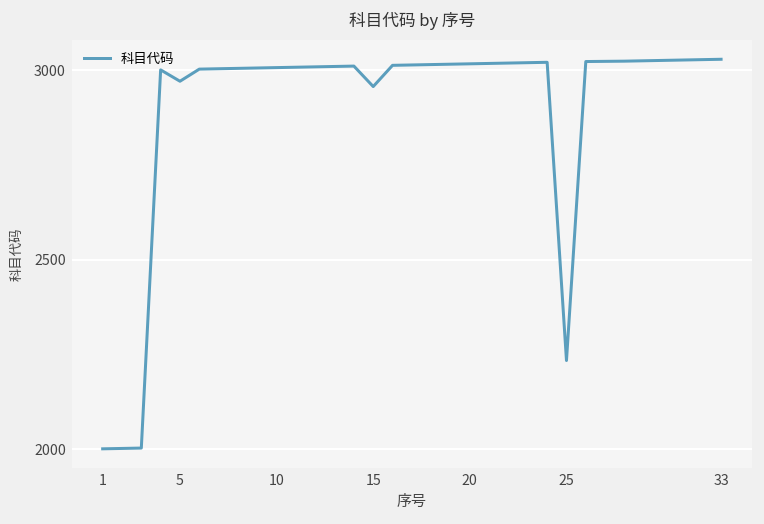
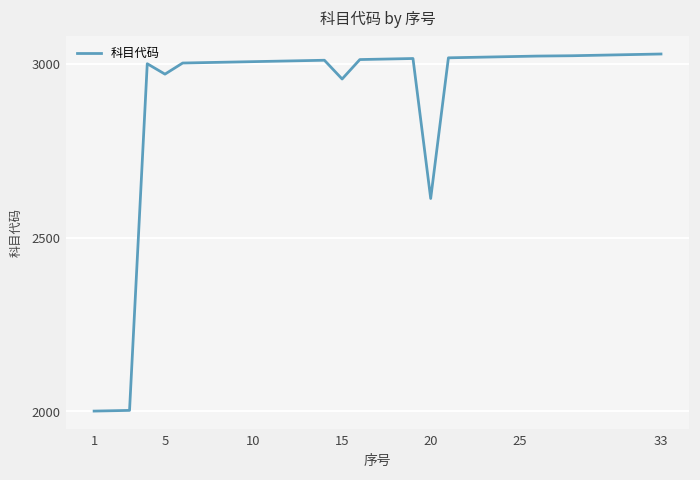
20: 3020 -> 2610
25: 2230 -> 3020
